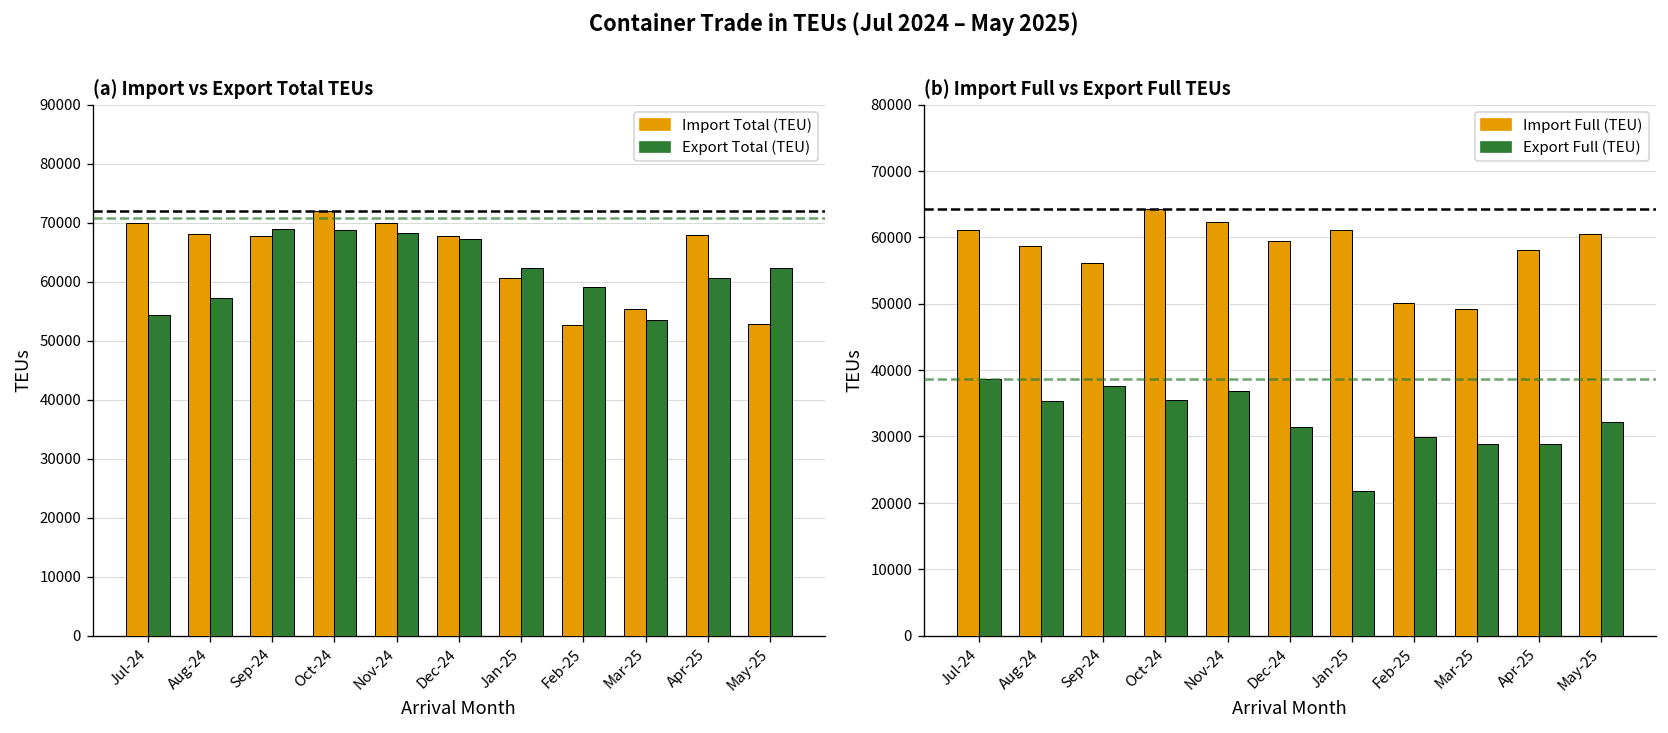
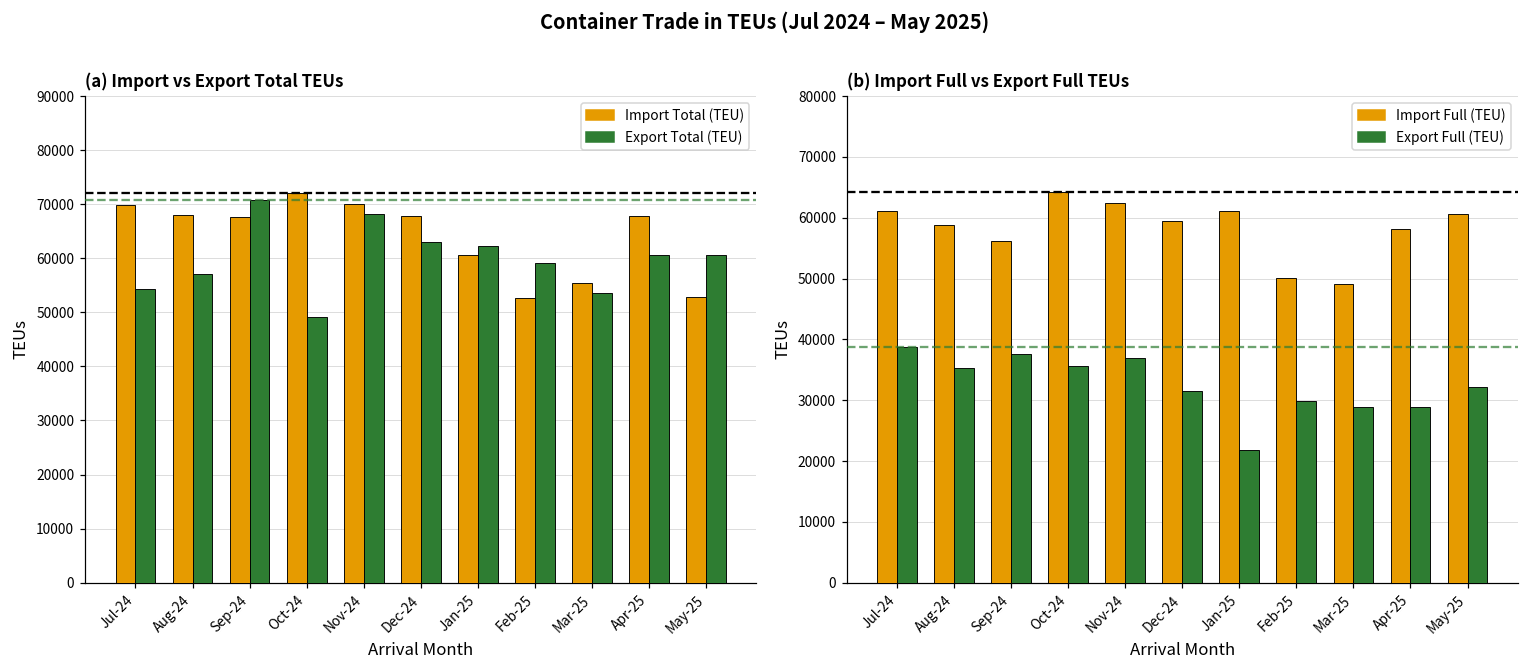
(a) Import vs Export Total TEUs, Export Total (TEU), Sep-24: 69000 -> 71000
(a) Import vs Export Total TEUs, Export Total (TEU), Oct-24: 69000 -> 49000
(a) Import vs Export Total TEUs, Export Total (TEU), Dec-24: 67000 -> 63000
(a) Import vs Export Total TEUs, Export Total (TEU), May-25: 62000 -> 61000
